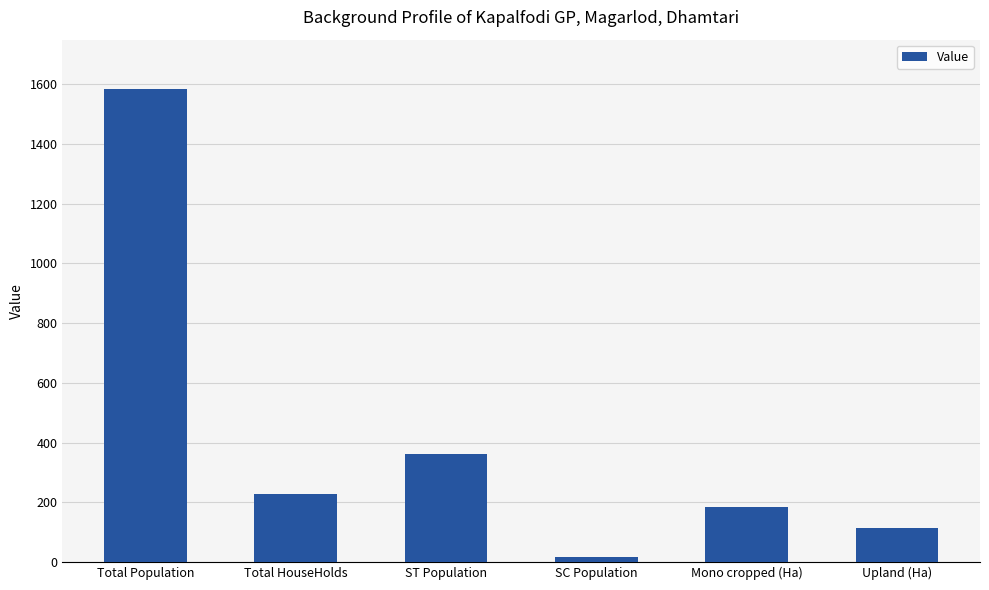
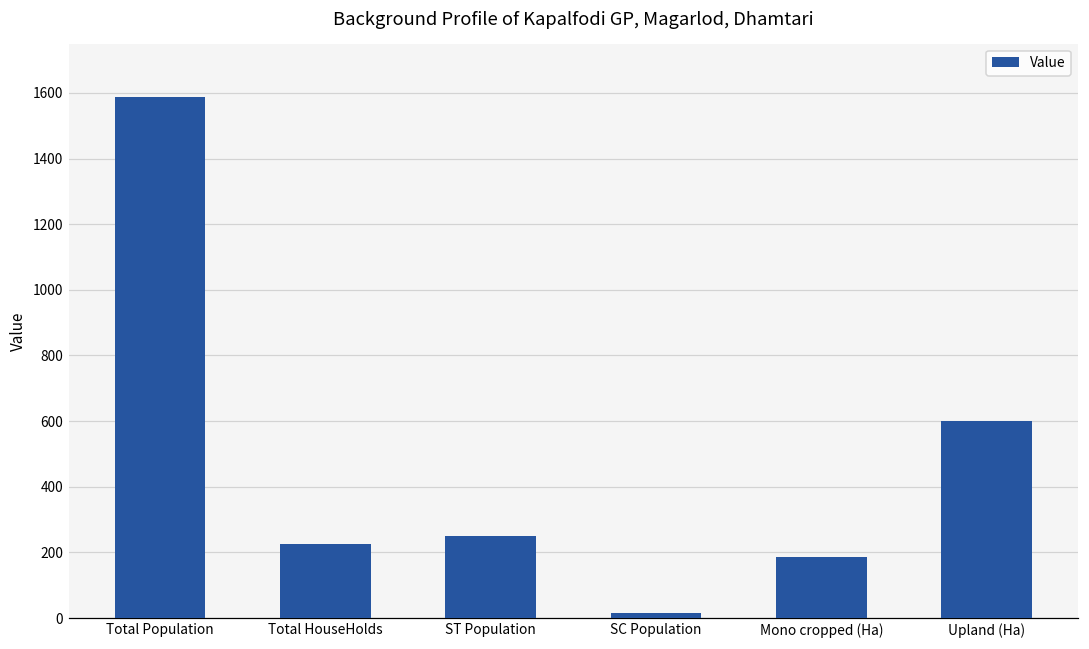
ST Population: 360 -> 250
Upland (Ha): 110 -> 600
